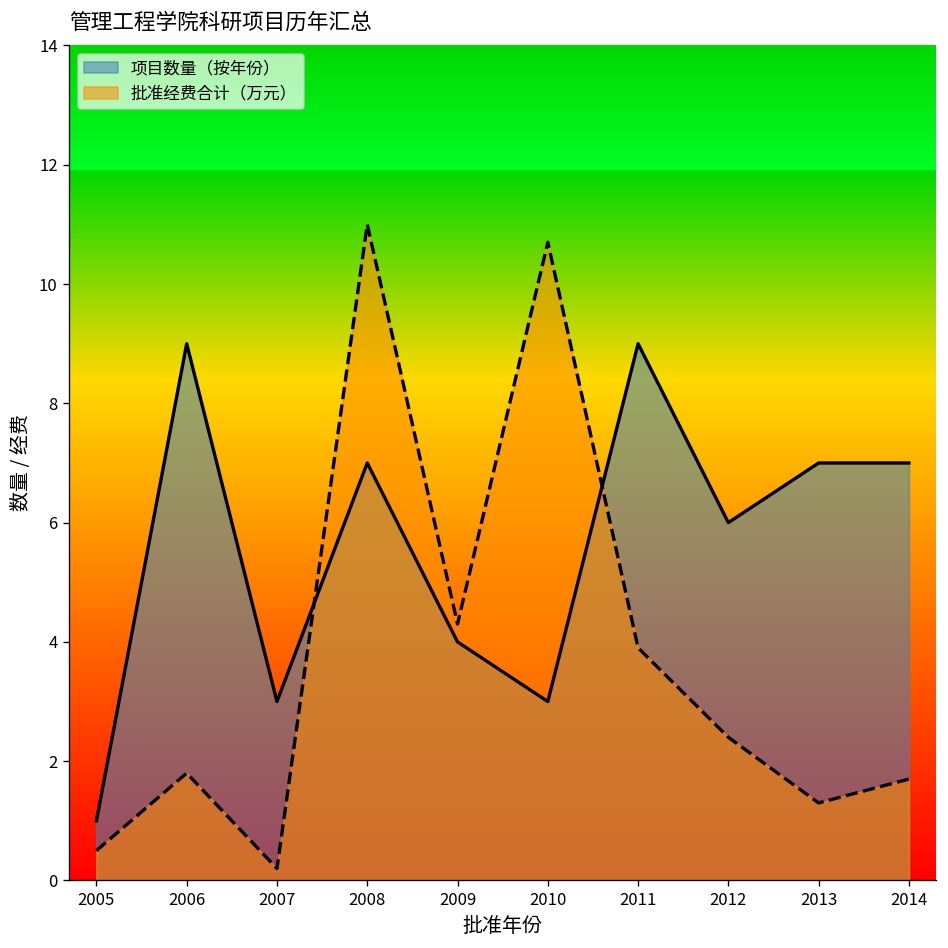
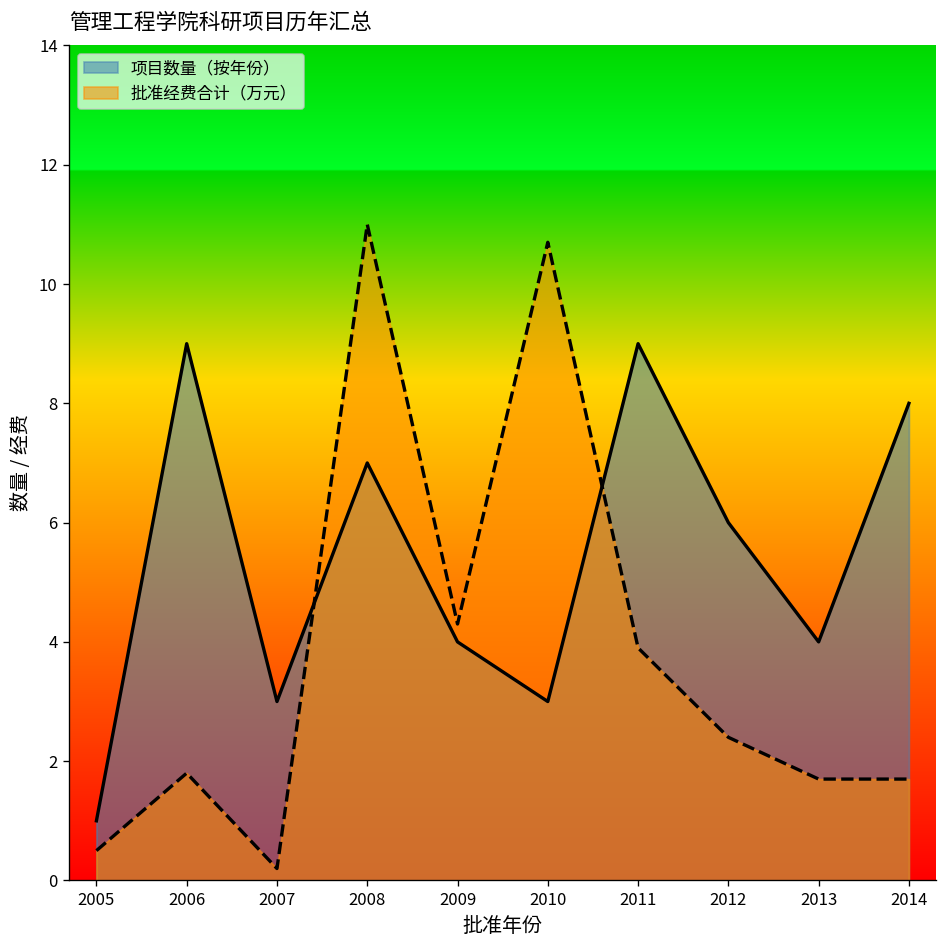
项目数量（按年份）, 2013: 7 -> 4
批准经费合计（万元）, 2013: 1.3 -> 1.7
项目数量（按年份）, 2014: 7 -> 8
